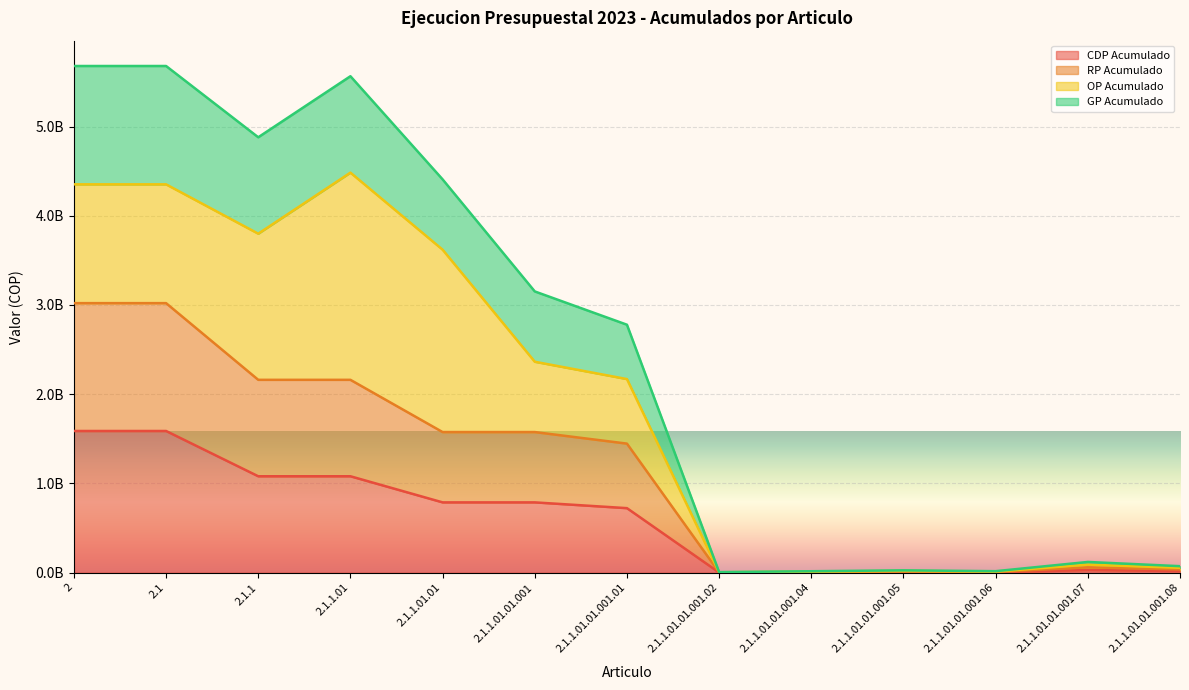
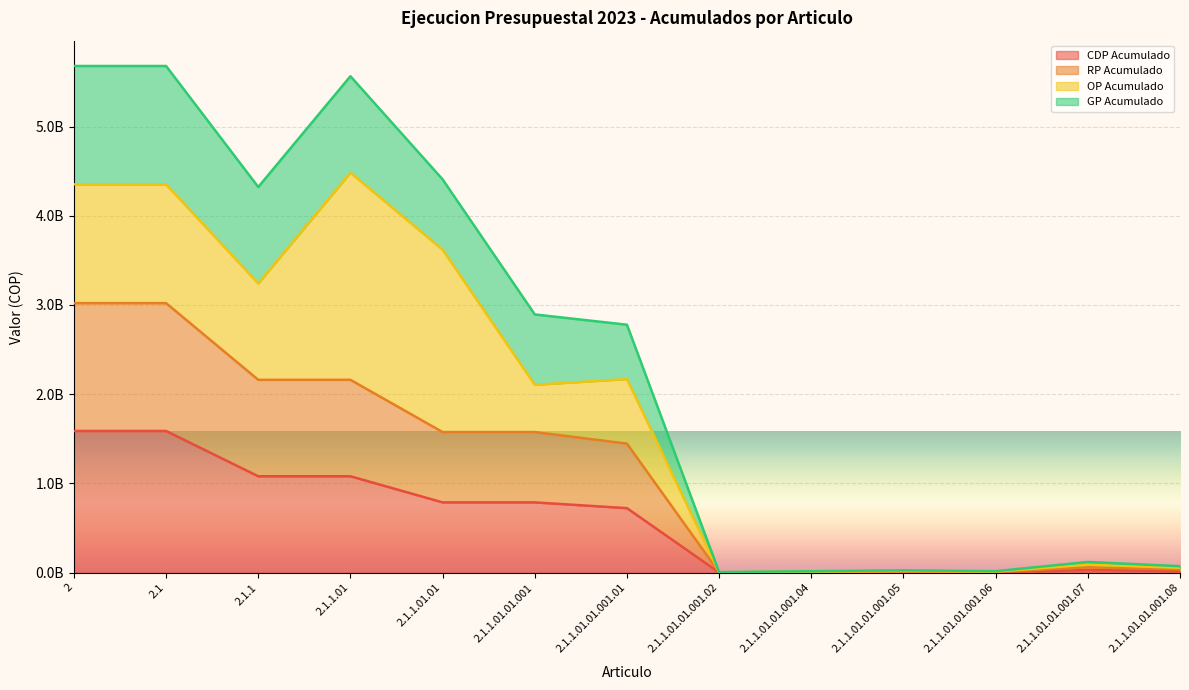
OP Acumulado, 2.1.1: 1600000000 -> 1100000000
OP Acumulado, 2.1.1.01.01.001: 800000000 -> 500000000
